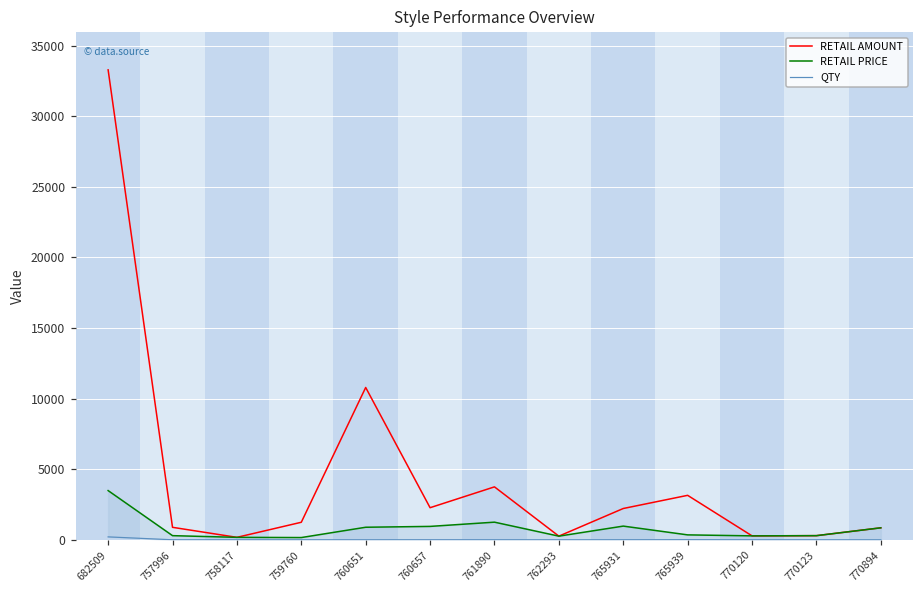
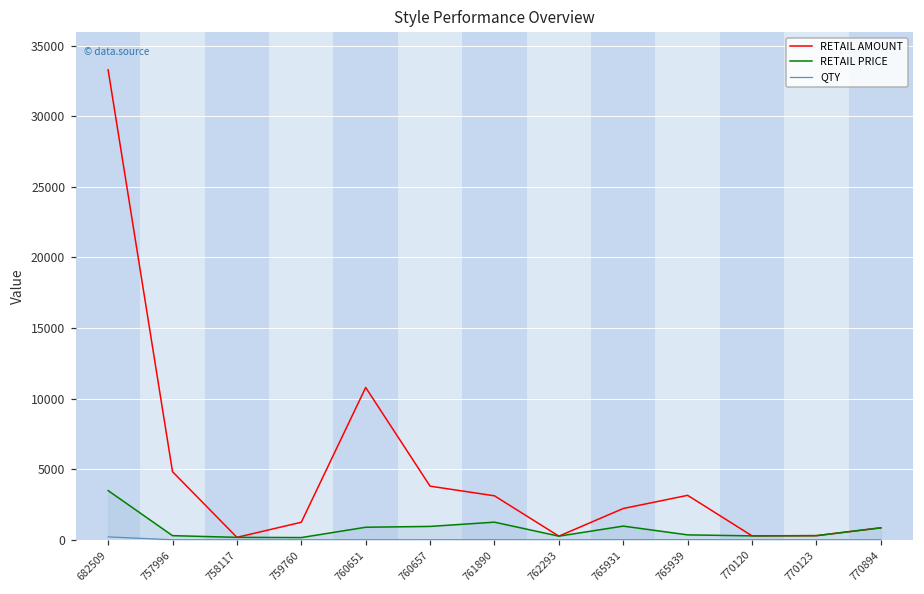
RETAIL AMOUNT, 757996: 900 -> 4800
RETAIL AMOUNT, 760657: 2300 -> 3800
RETAIL AMOUNT, 761890: 3800 -> 3100
